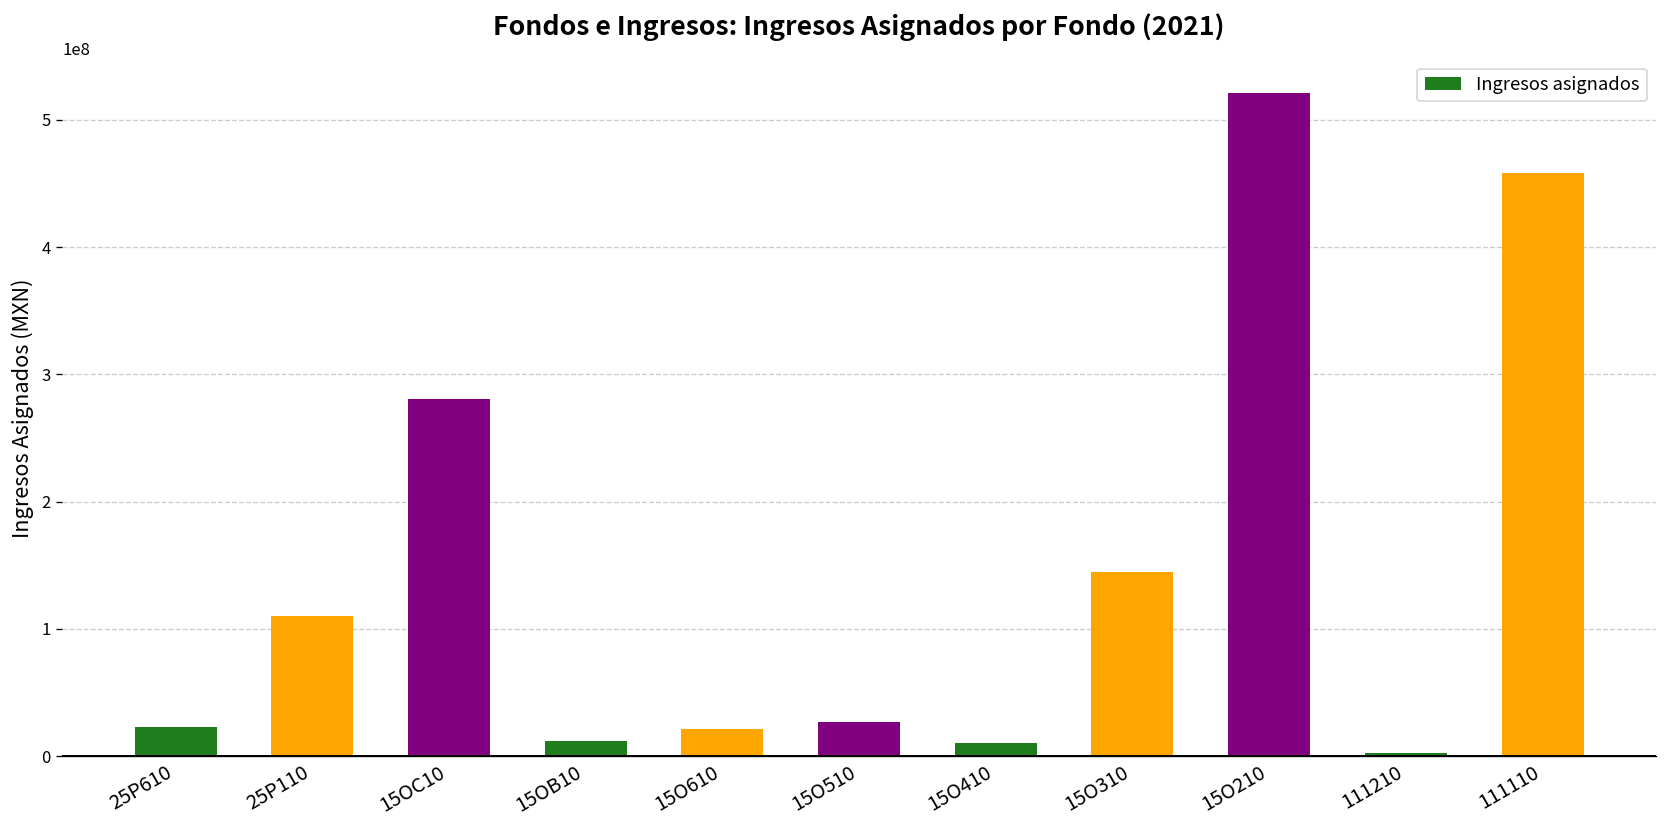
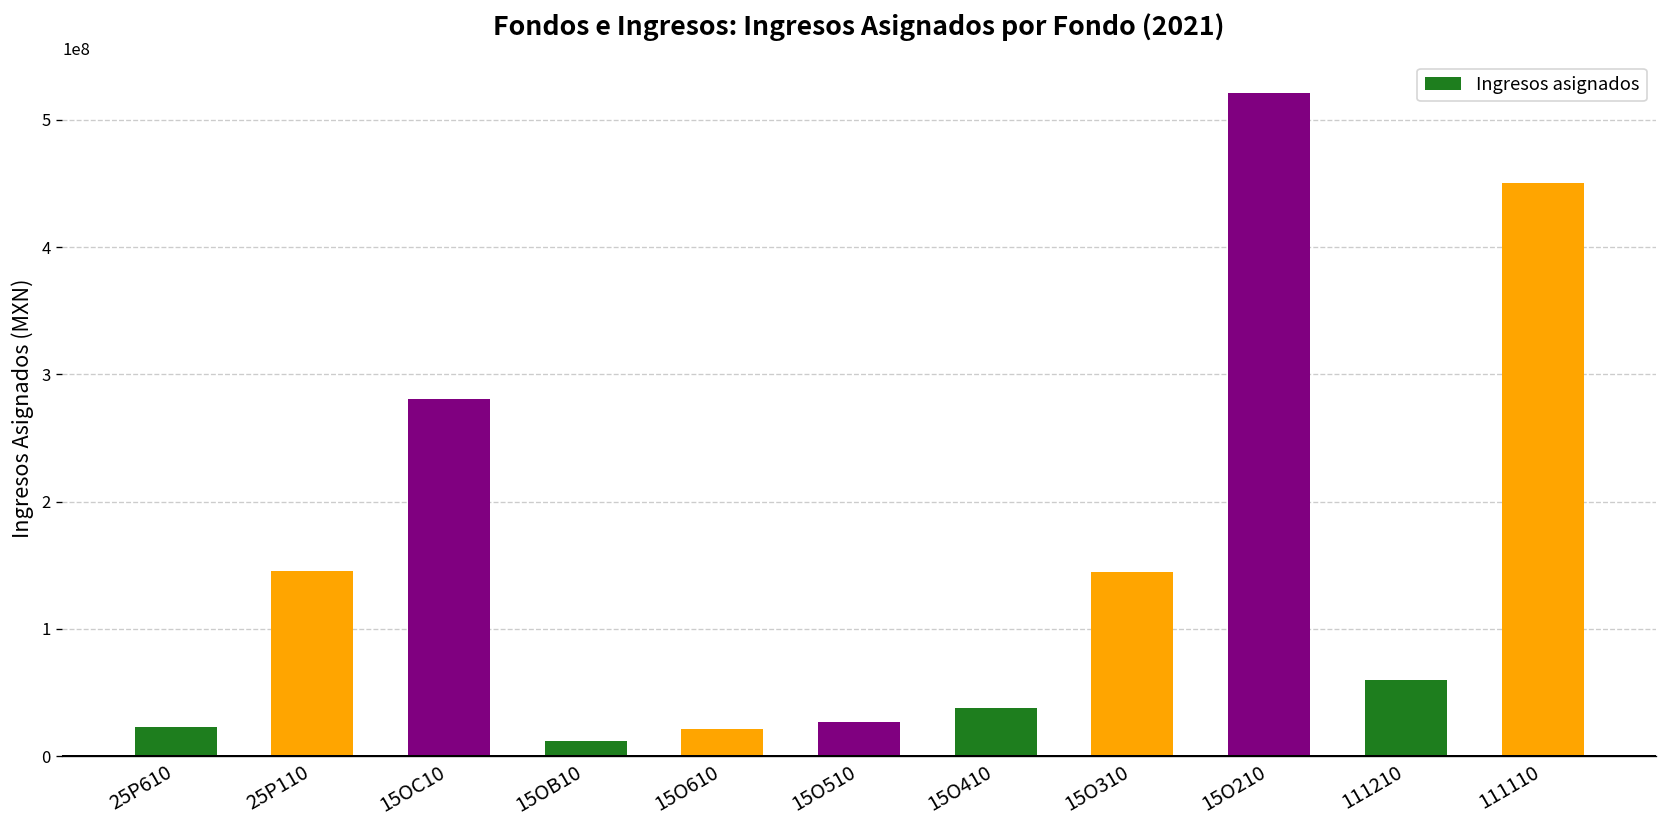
25P110: 110000000 -> 145000000
15O410: 11000000 -> 38000000
111210: 3000000 -> 60000000
111110: 458000000 -> 451000000
